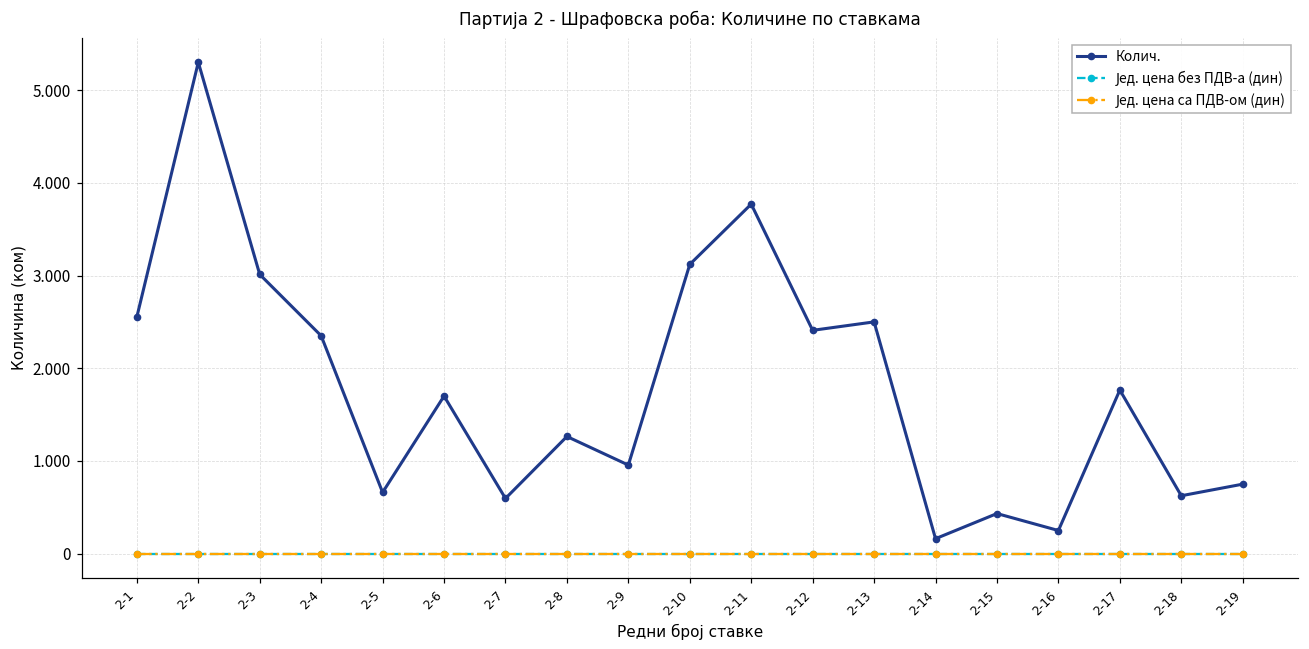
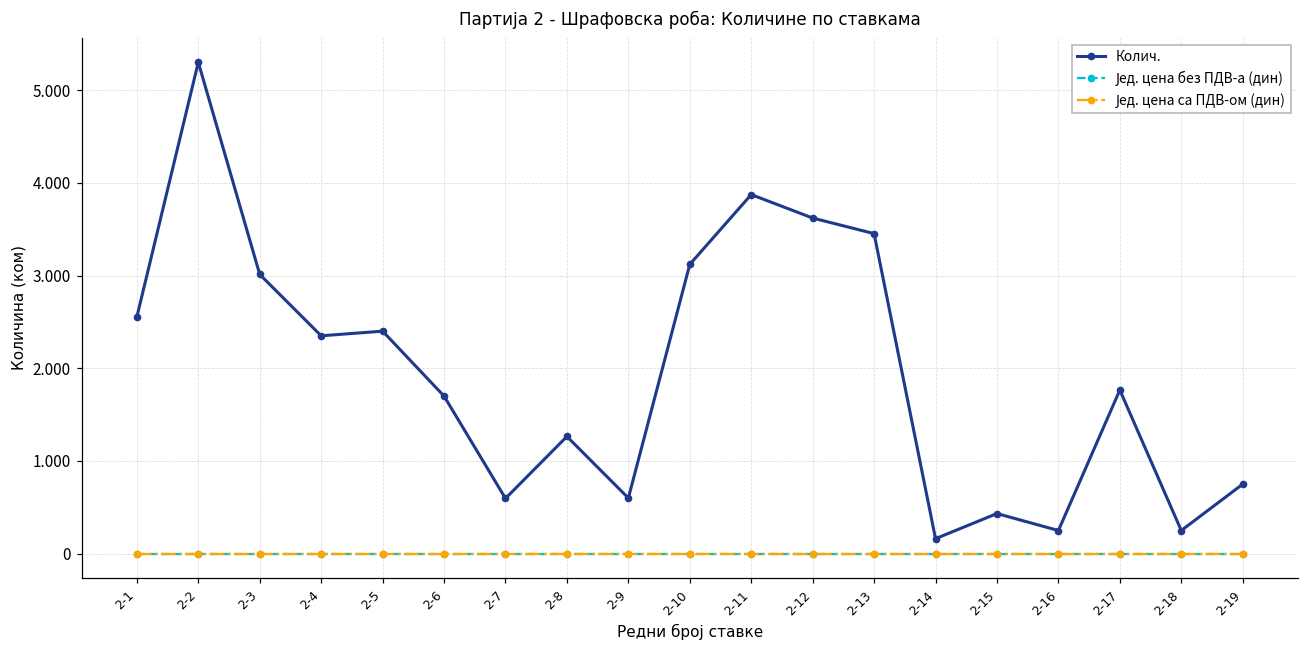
Колич., 2-5: 0.7 -> 2.4
Колич., 2-9: 1.0 -> 0.6
Колич., 2-11: 3.8 -> 3.9
Колич., 2-12: 2.4 -> 3.6
Колич., 2-13: 2.5 -> 3.5
Колич., 2-18: 0.6 -> 0.3
